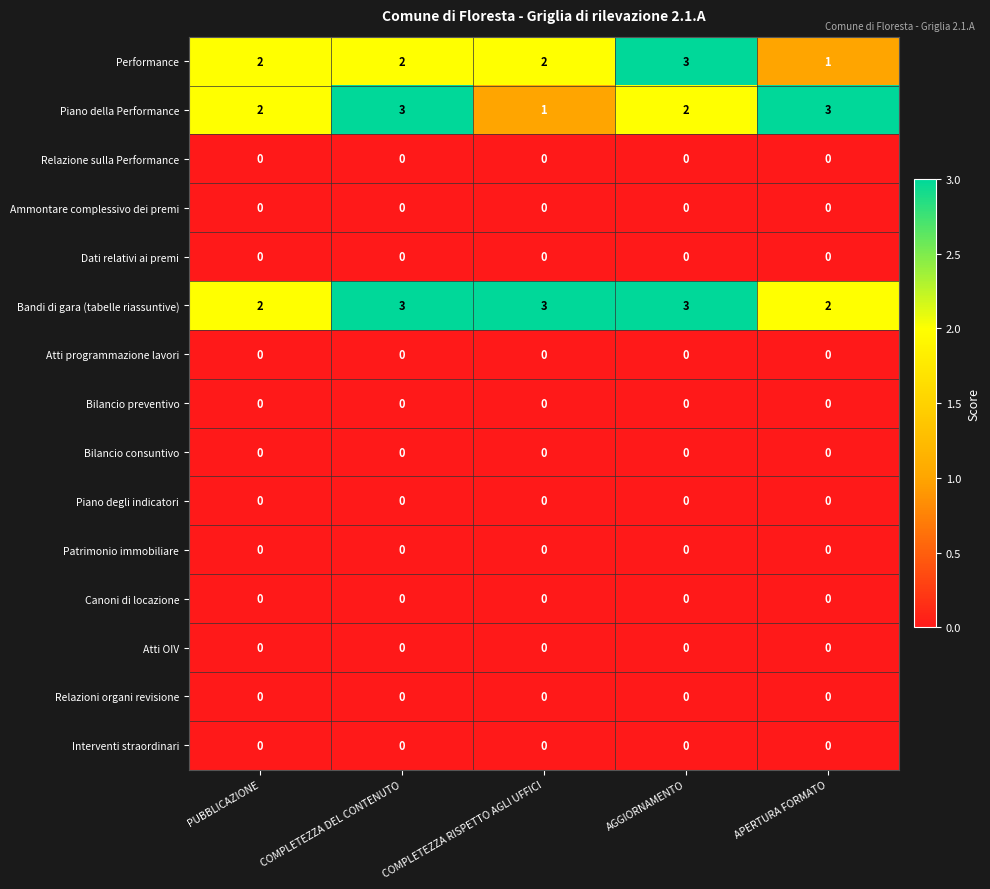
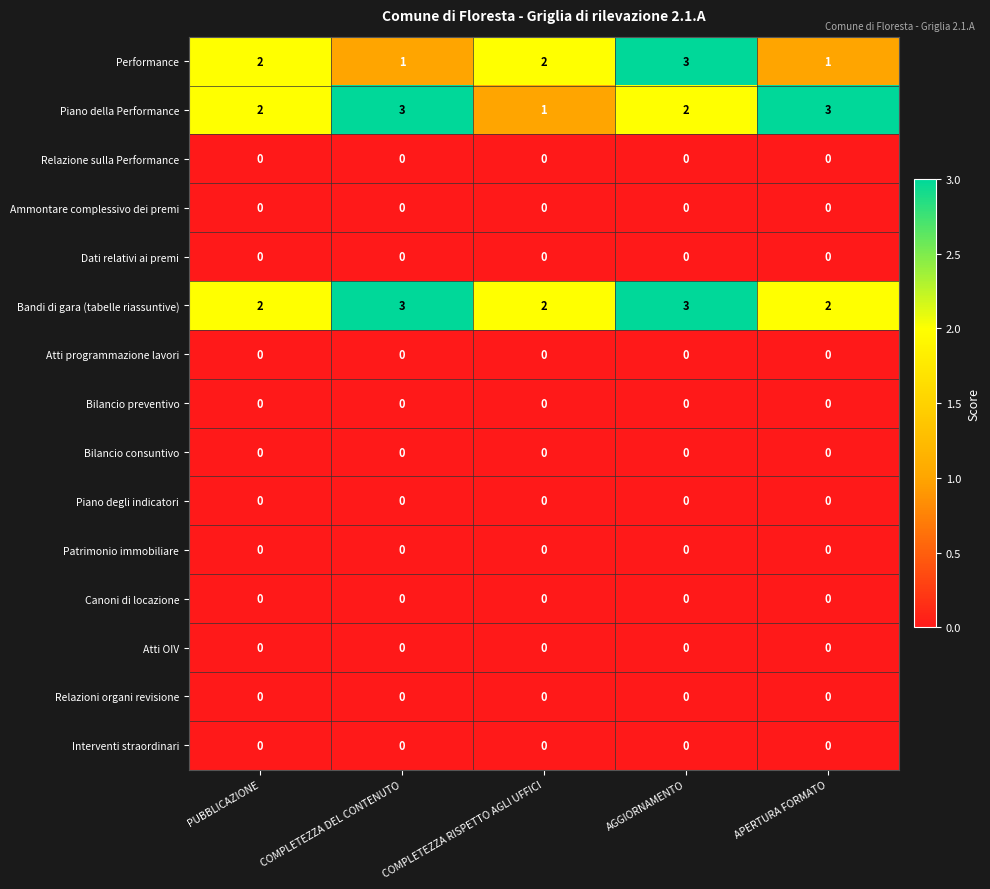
Performance, COMPLETEZZA DEL CONTENUTO: 2 -> 1
Bandi di gara (tabelle riassuntive), COMPLETEZZA RISPETTO AGLI UFFICI: 3 -> 2
